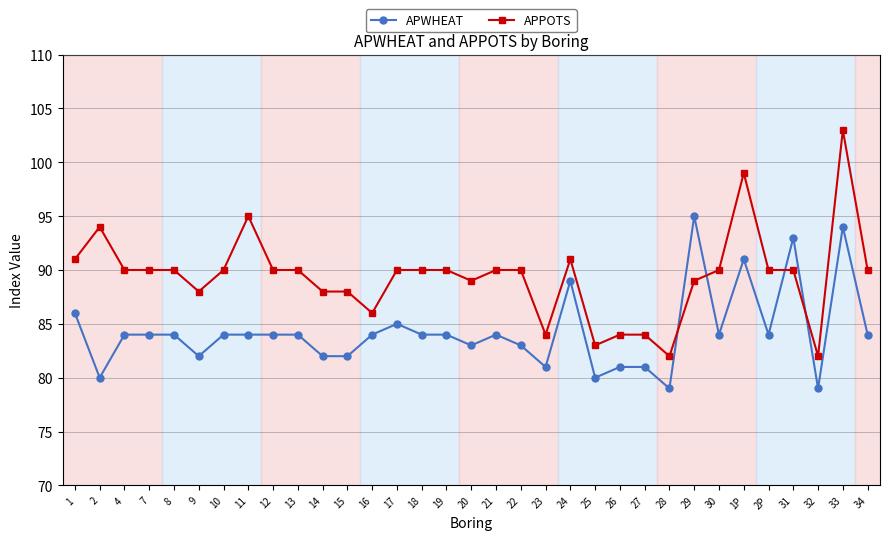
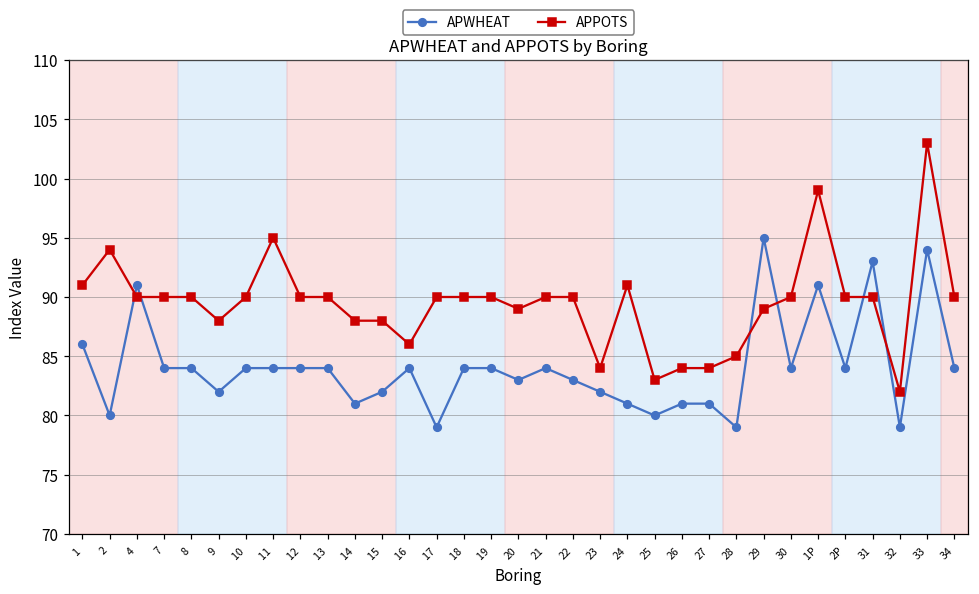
APWHEAT, 4: 84 -> 91
APWHEAT, 14: 82 -> 81
APWHEAT, 17: 85 -> 79
APWHEAT, 23: 81 -> 82
APWHEAT, 24: 89 -> 81
APPOTS, 28: 82 -> 85
